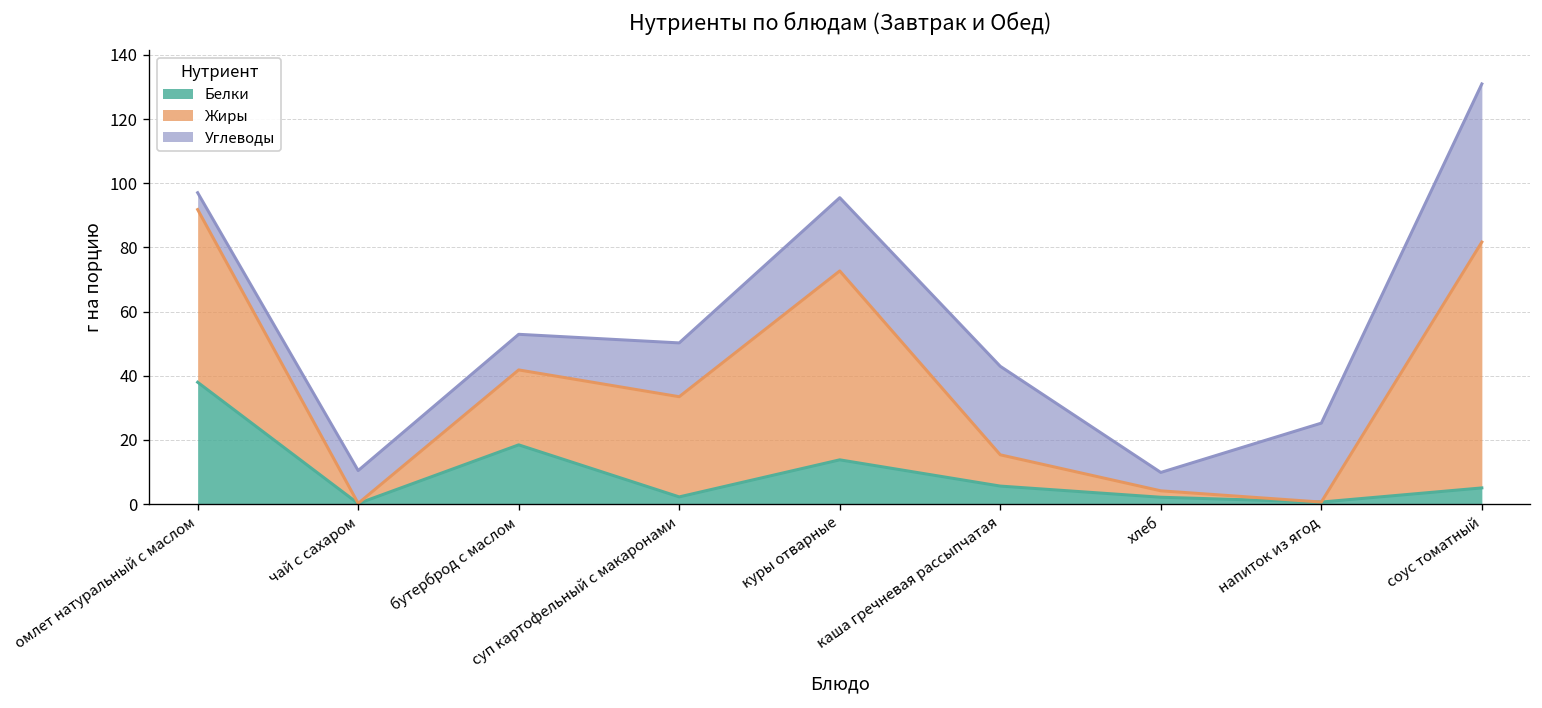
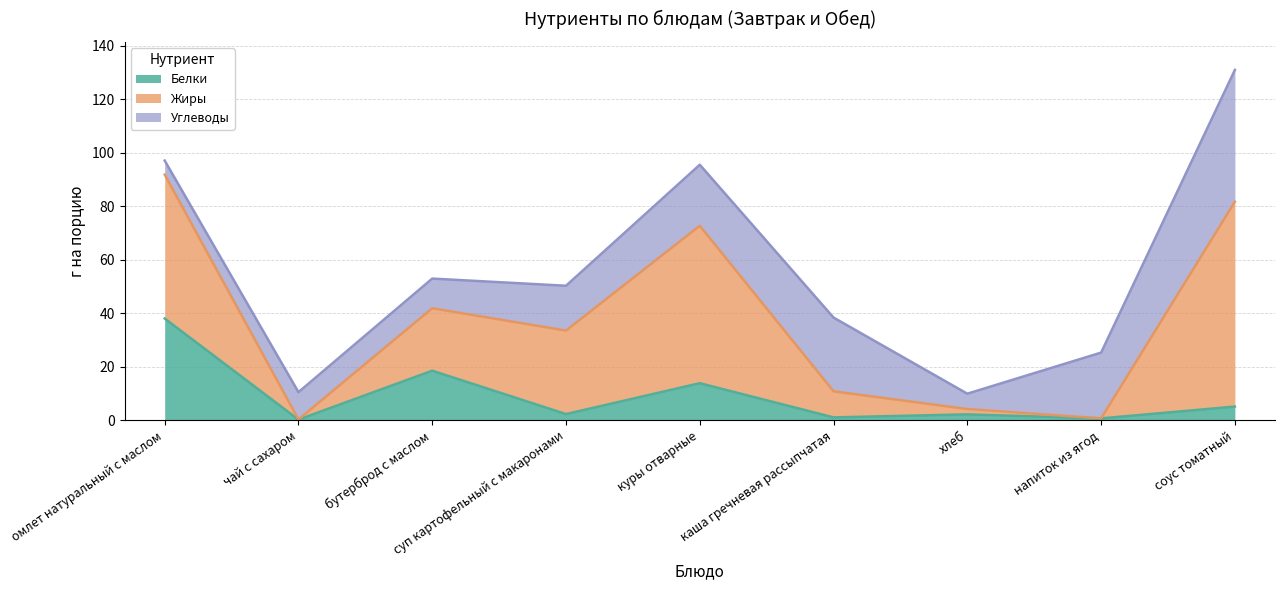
Белки, каша гречневая рассыпчатая: 6 -> 1
